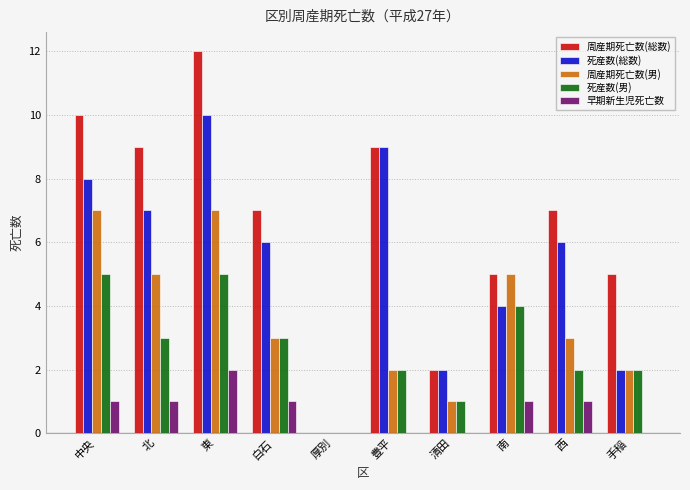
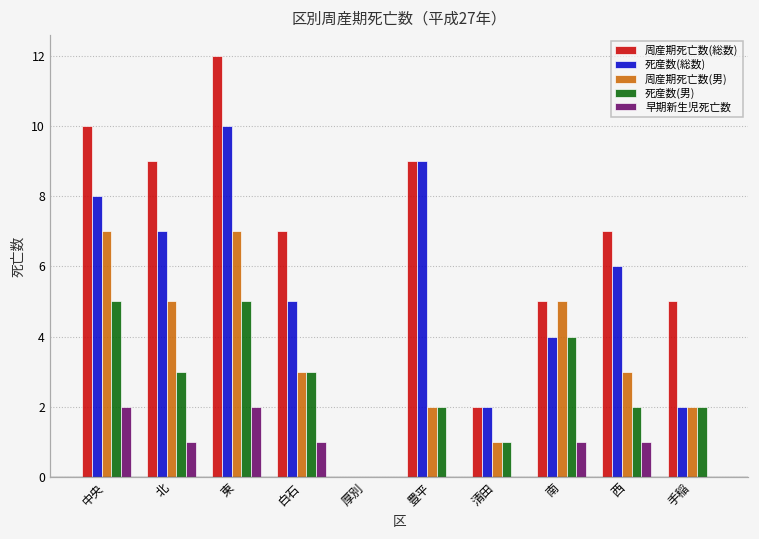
早期新生児死亡数, 中央: 1 -> 2
死産数(総数), 白石: 6 -> 5
